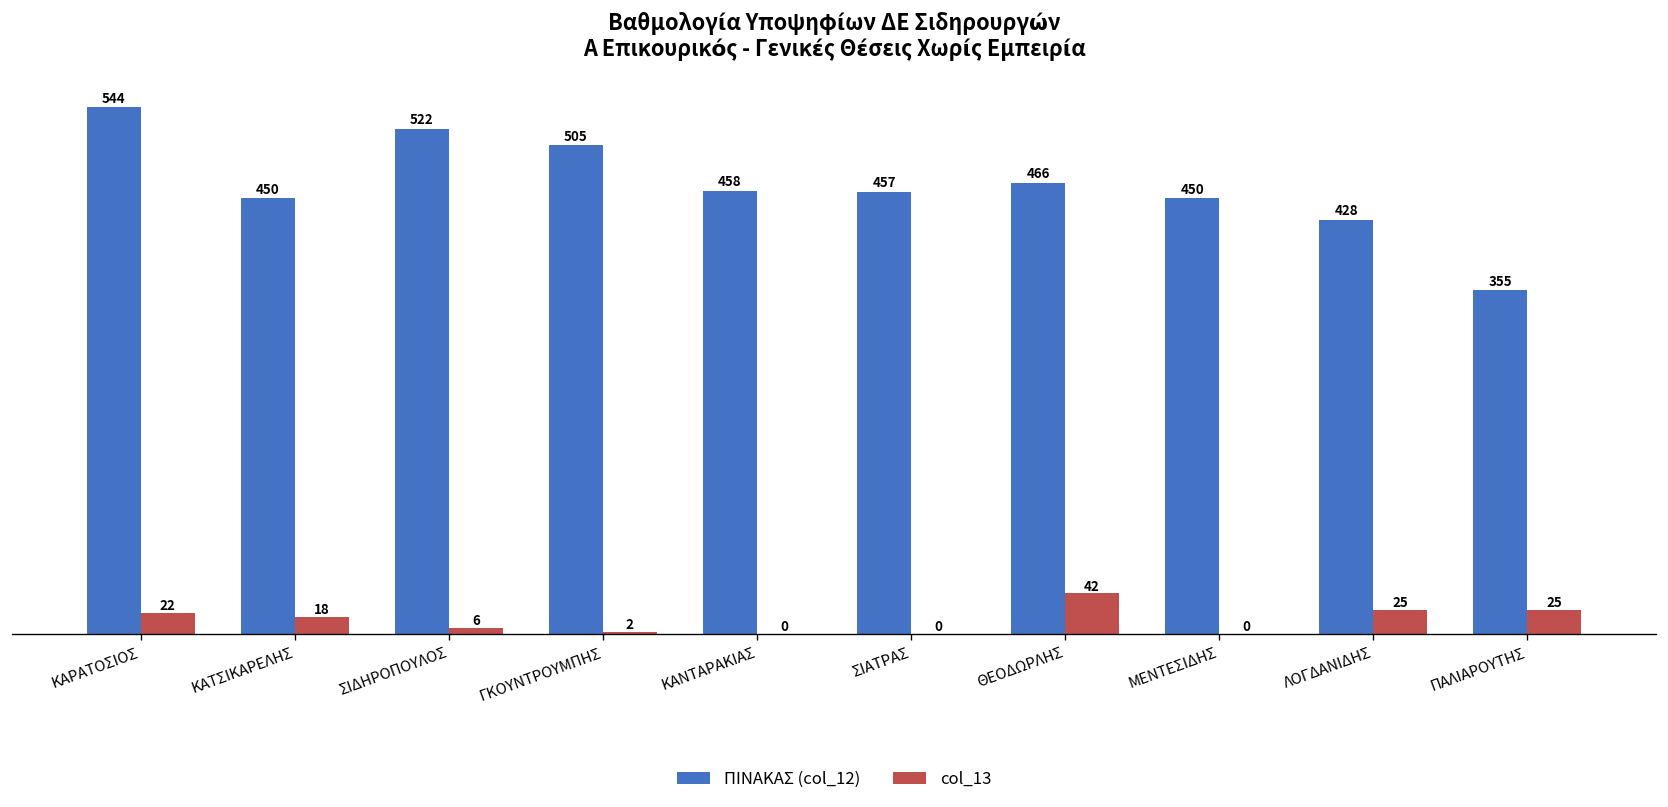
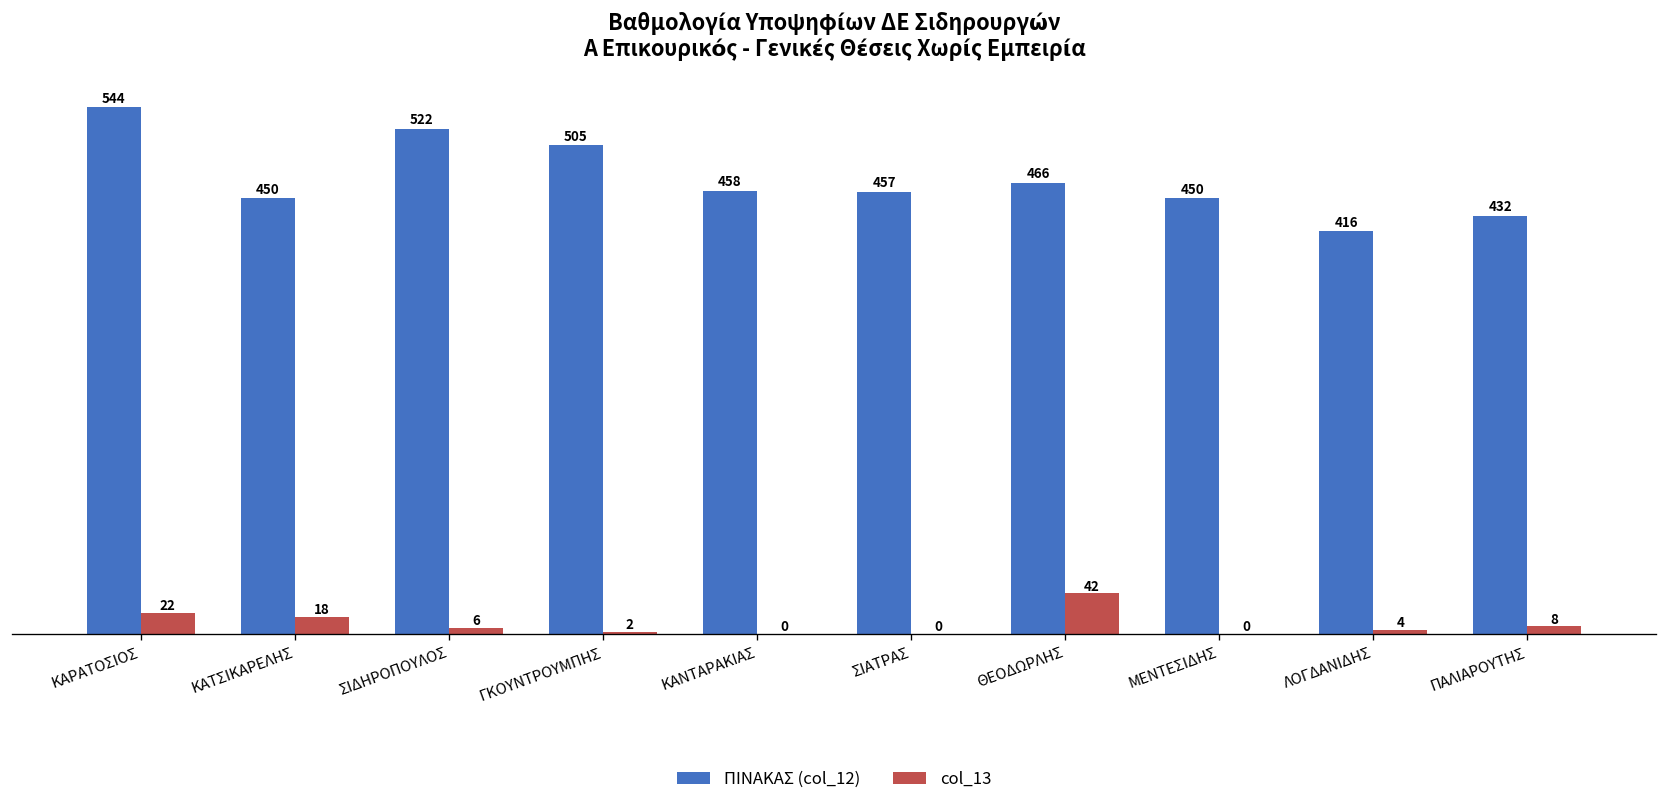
ΠΙΝΑΚΑΣ (col_12), ΛΟΓΔΑΝΙΔΗΣ: 428 -> 416
col_13, ΛΟΓΔΑΝΙΔΗΣ: 25 -> 4
ΠΙΝΑΚΑΣ (col_12), ΠΑΛΙΑΡΟΥΤΗΣ: 355 -> 432
col_13, ΠΑΛΙΑΡΟΥΤΗΣ: 25 -> 8
